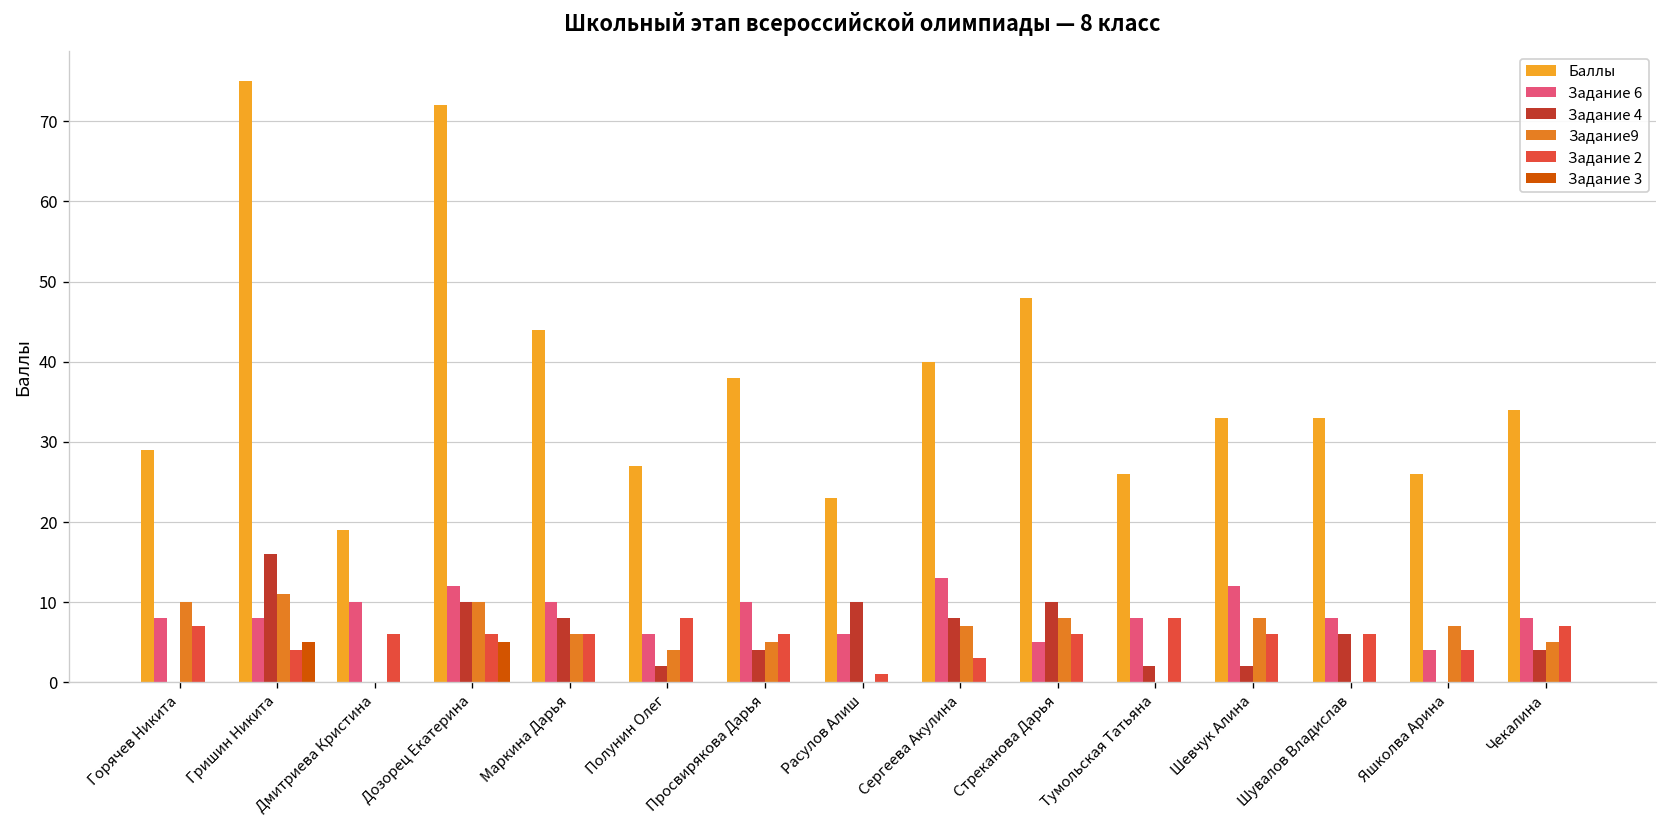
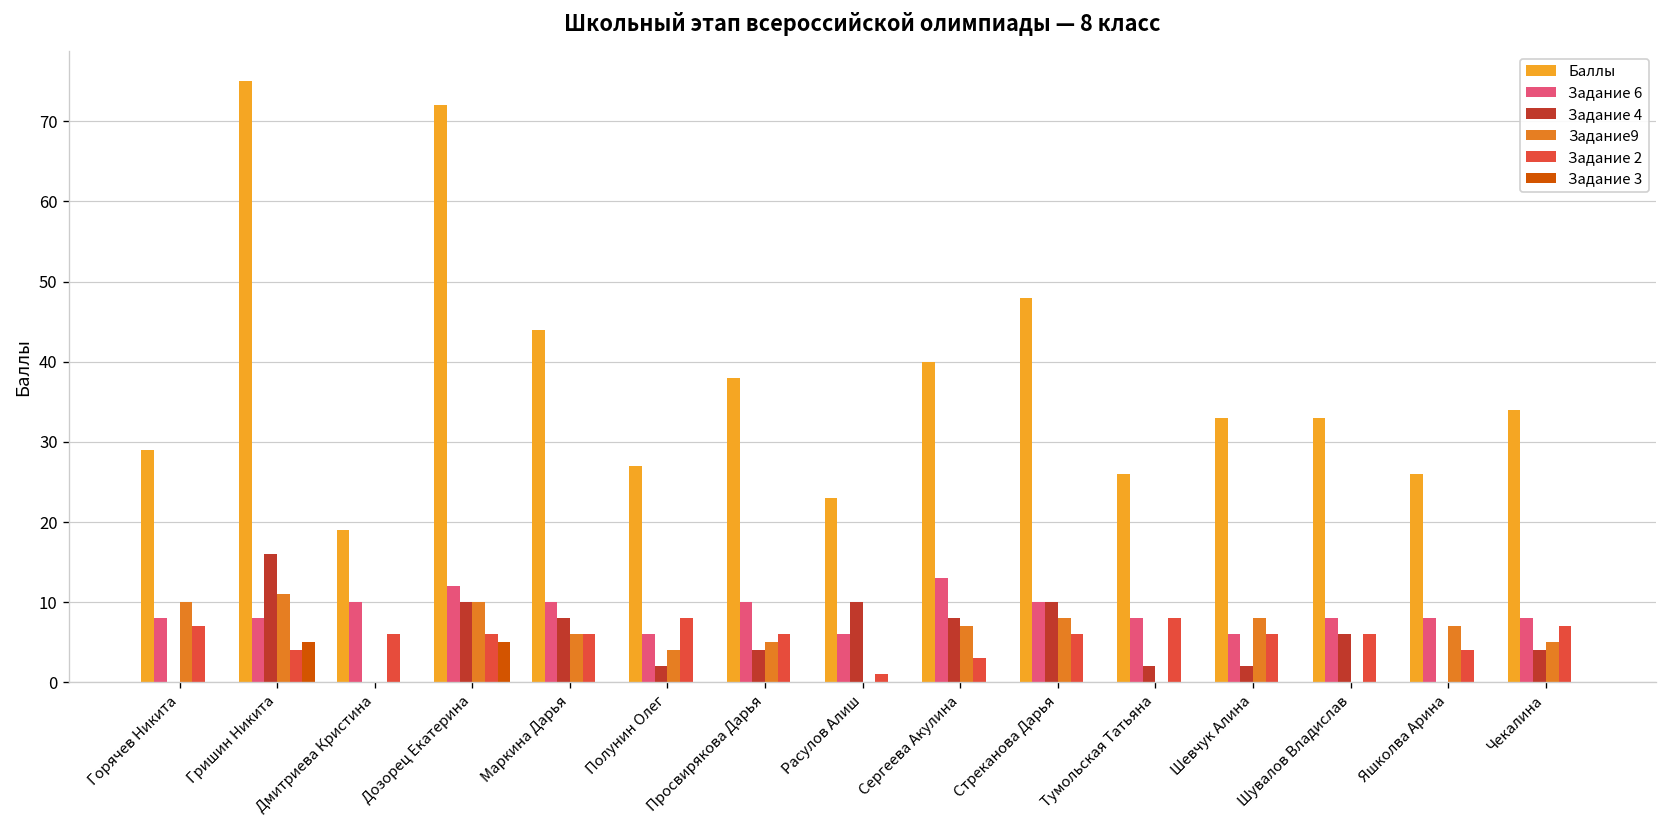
Задание 6, Стреканова Дарья: 5 -> 10
Задание 6, Шевчук Алина: 12 -> 6
Задание 6, Яшколва Арина: 4 -> 8
